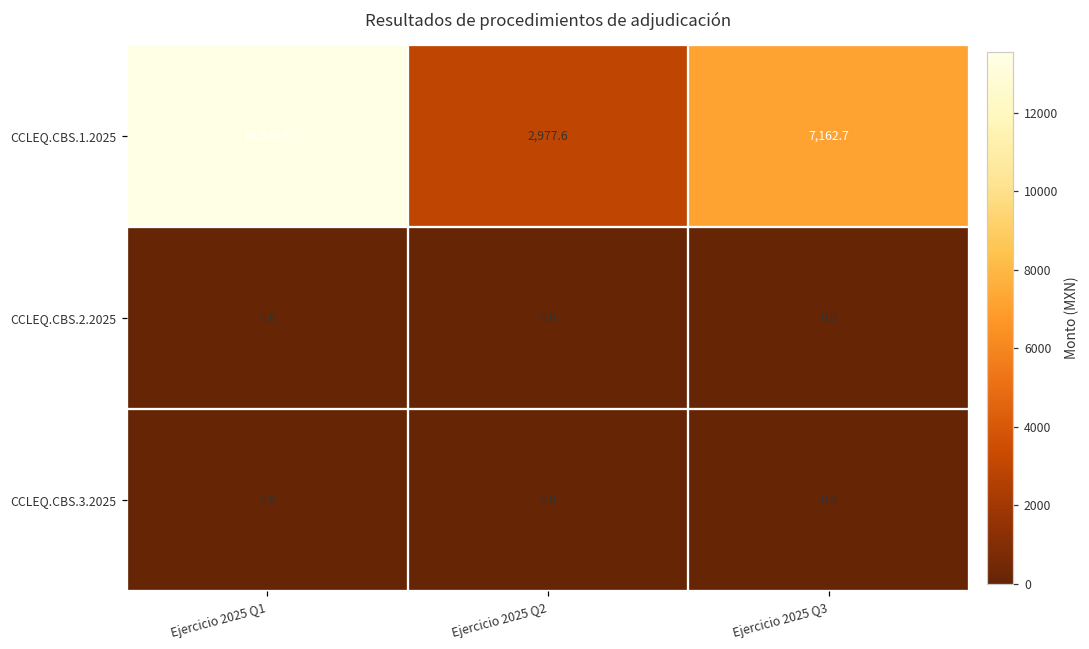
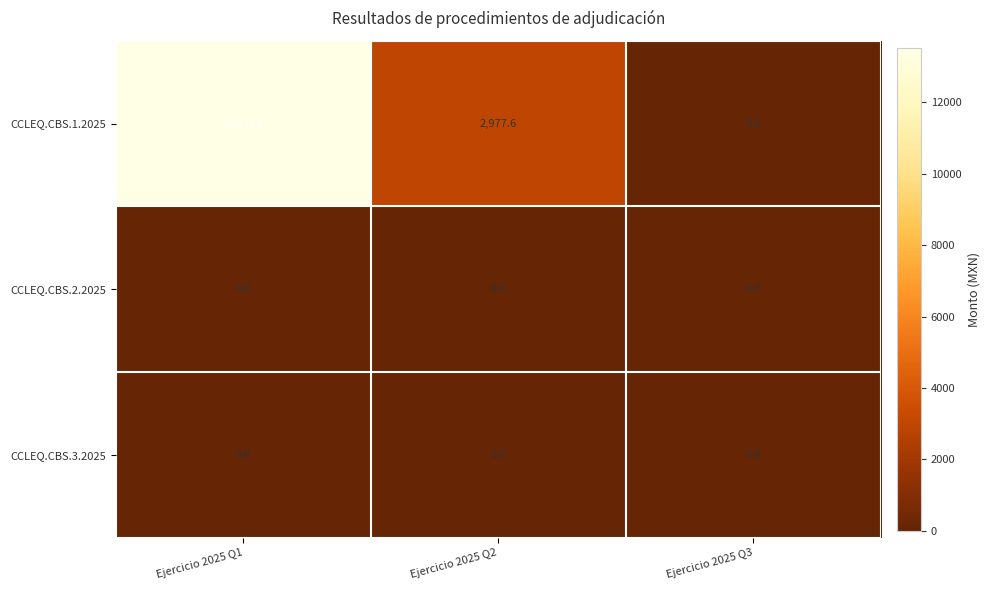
CCLEQ.CBS.1.2025, Ejercicio 2025 Q3: 7,162.7 -> 0.0
